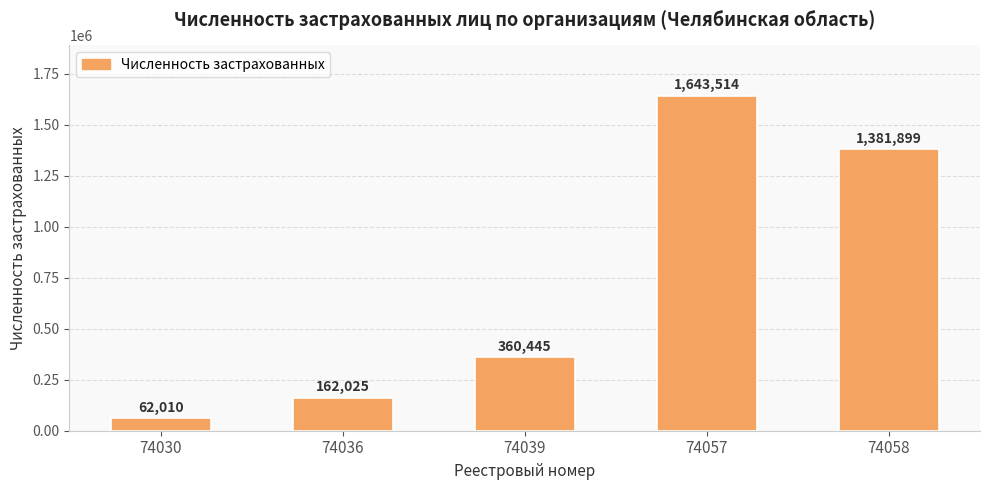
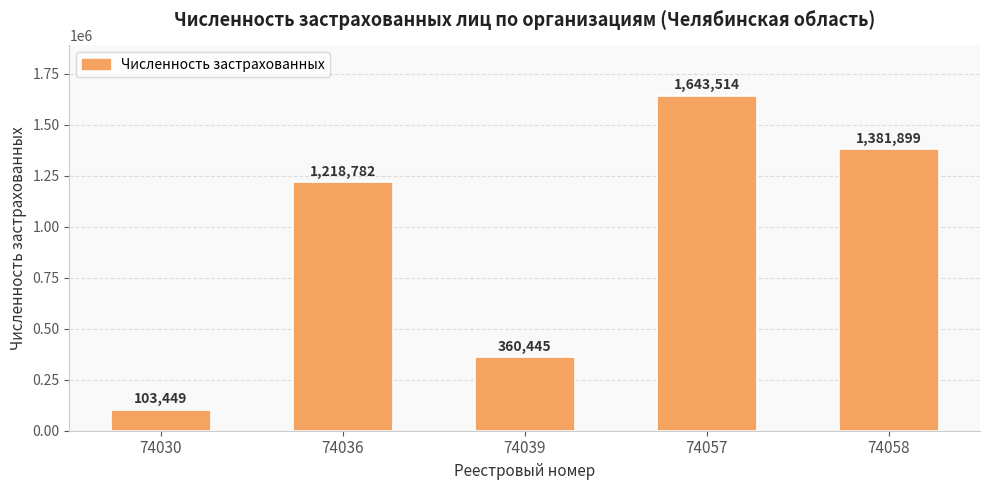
74030: 62,010 -> 103,449
74036: 162,025 -> 1,218,782
